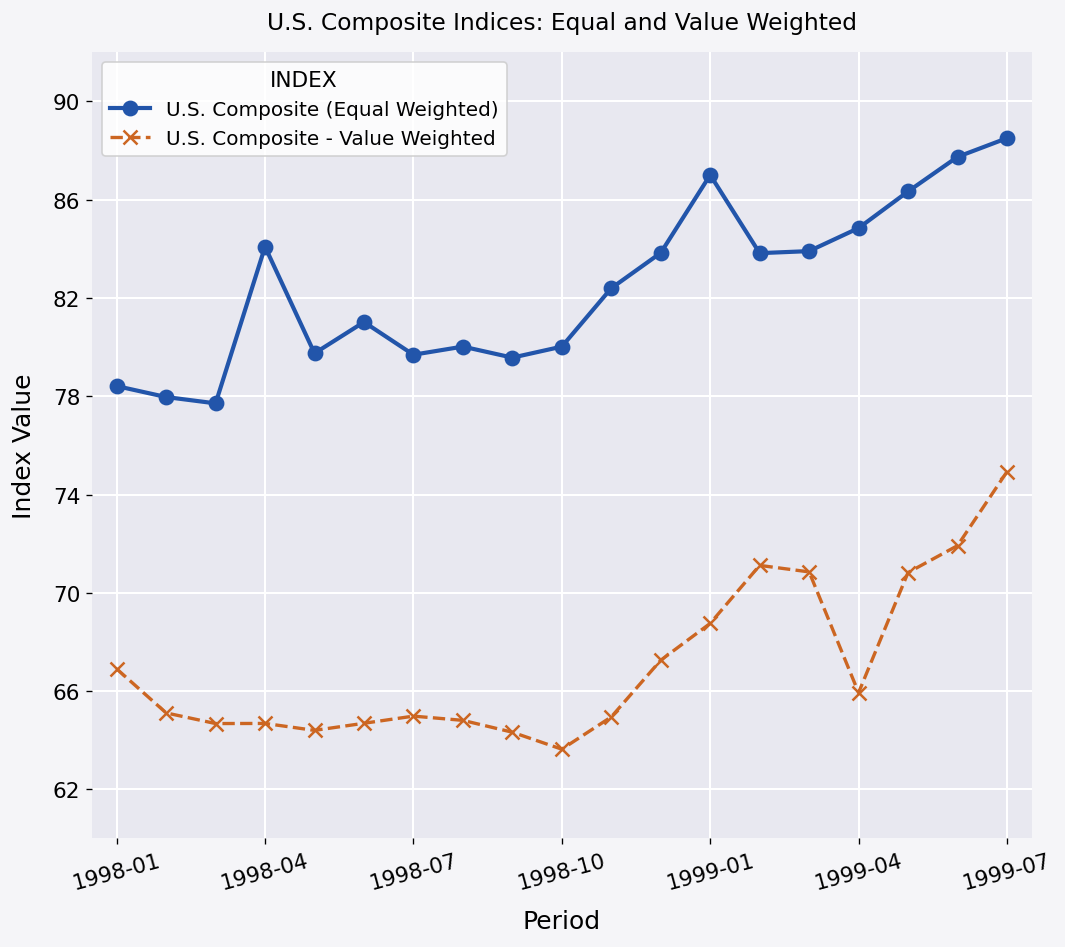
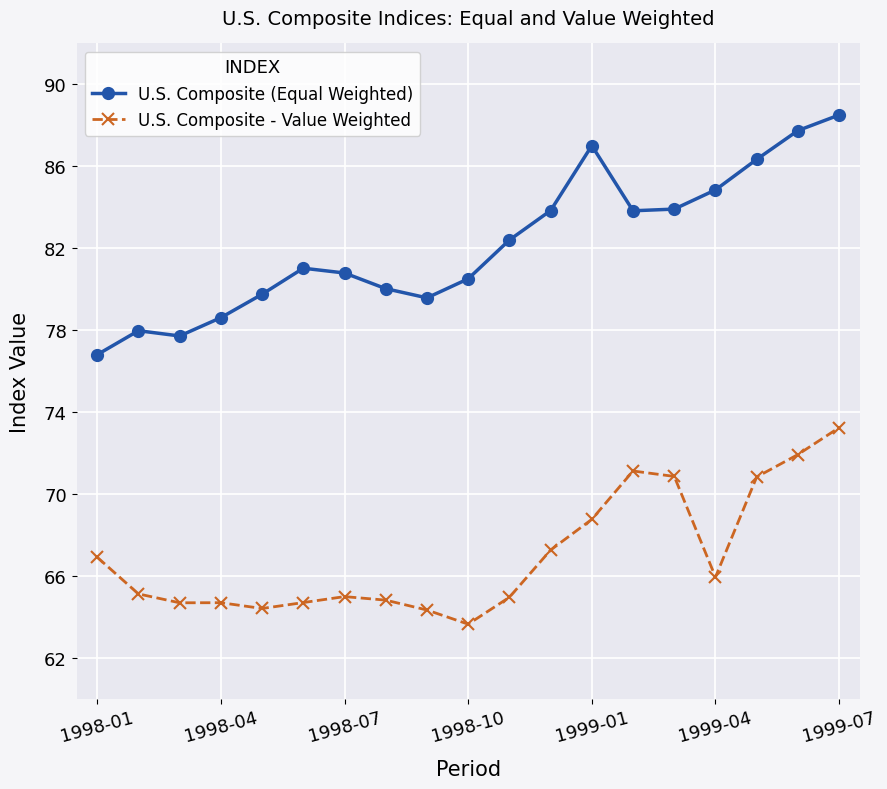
U.S. Composite (Equal Weighted), 1998-01: 78.4 -> 76.8
U.S. Composite (Equal Weighted), 1998-04: 84.1 -> 78.6
U.S. Composite (Equal Weighted), 1998-07: 79.7 -> 80.8
U.S. Composite (Equal Weighted), 1998-10: 80.0 -> 80.5
U.S. Composite - Value Weighted, 1999-07: 74.9 -> 73.2
